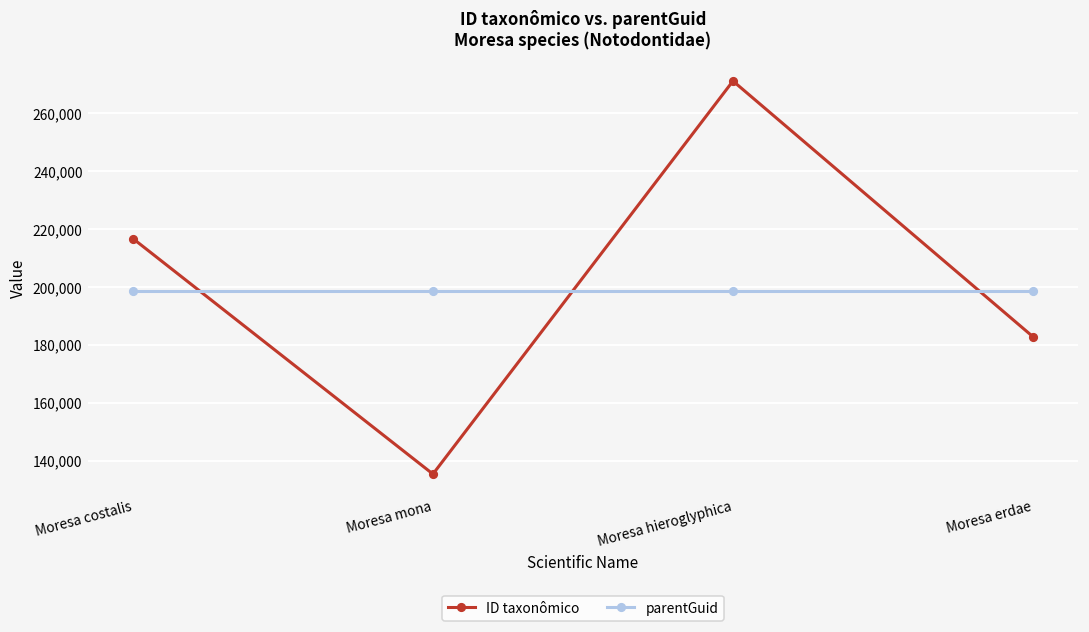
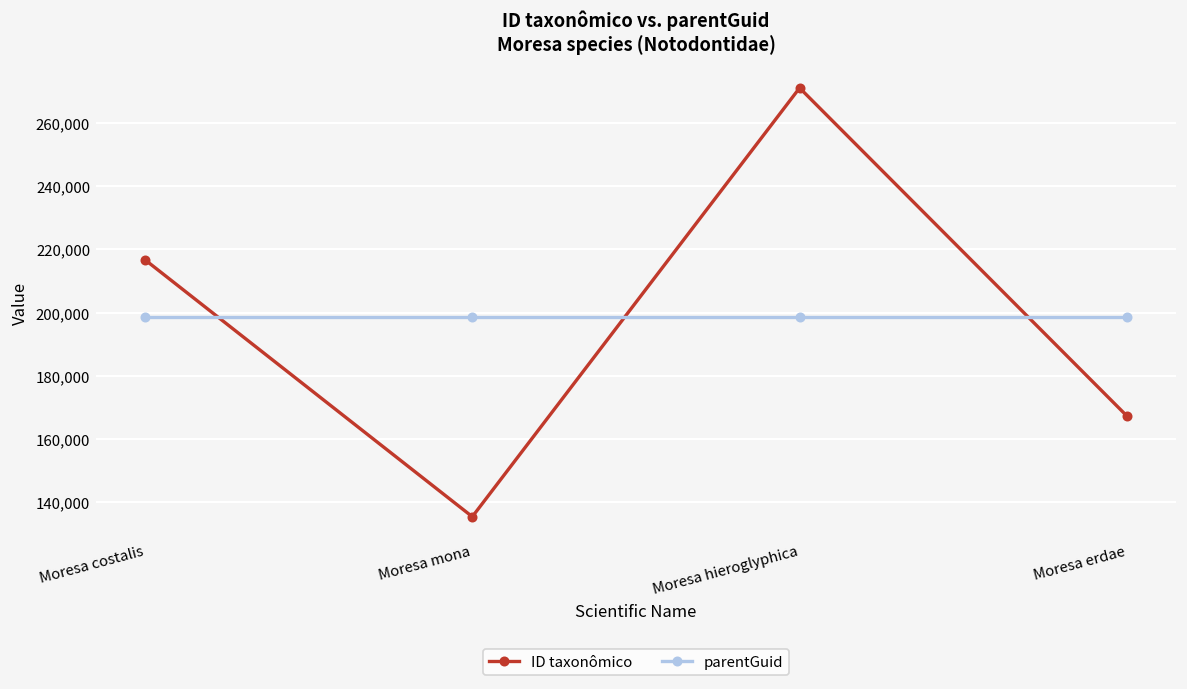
ID taxonômico, Moresa erdae: 183,000 -> 167,000
